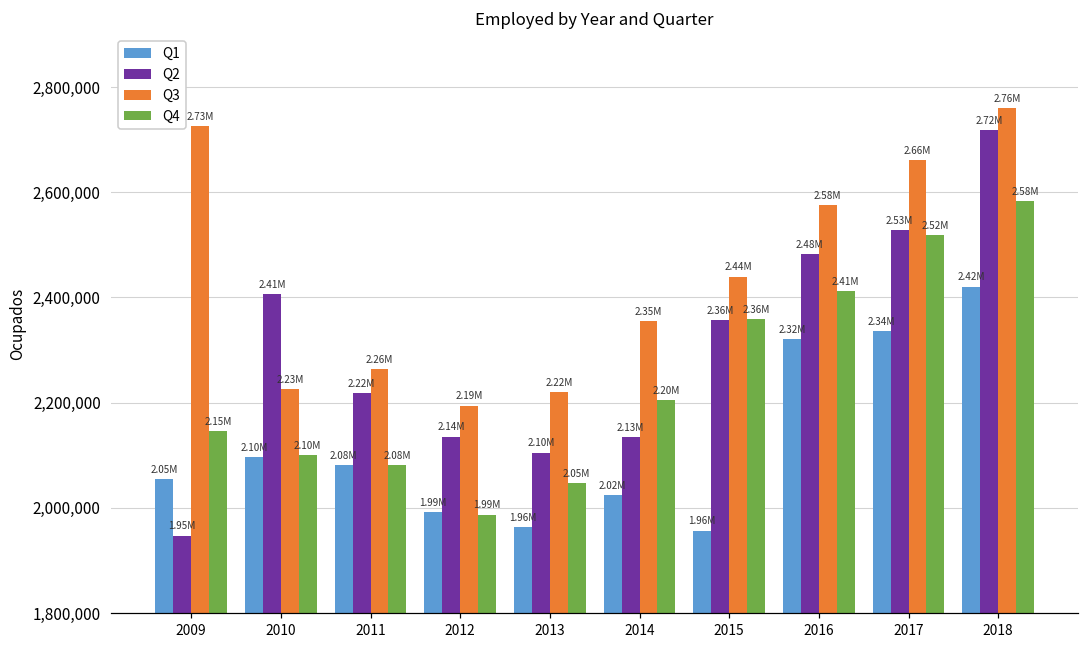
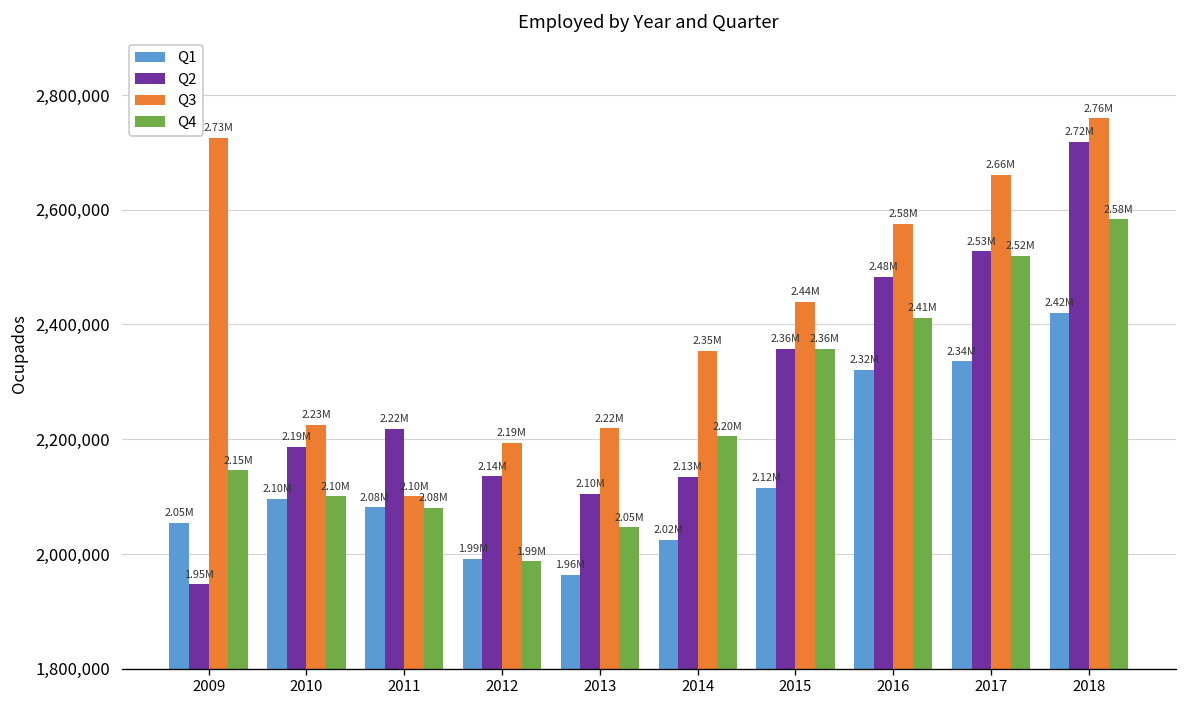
Q2, 2010: 2.41M -> 2.19M
Q3, 2011: 2.26M -> 2.10M
Q1, 2015: 1.96M -> 2.12M
